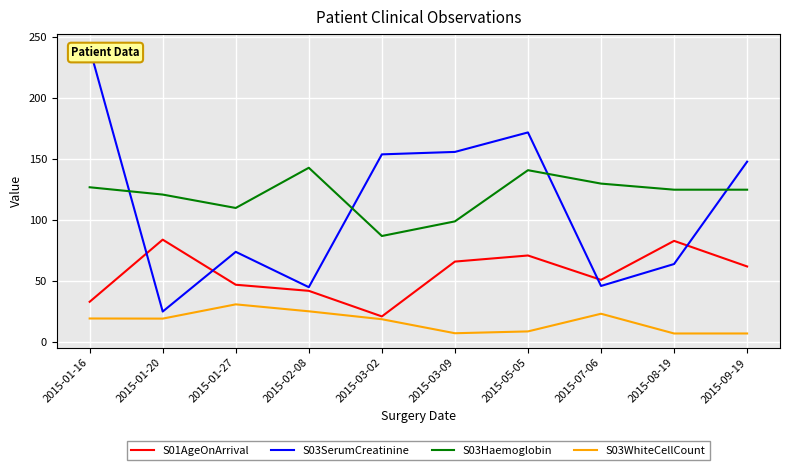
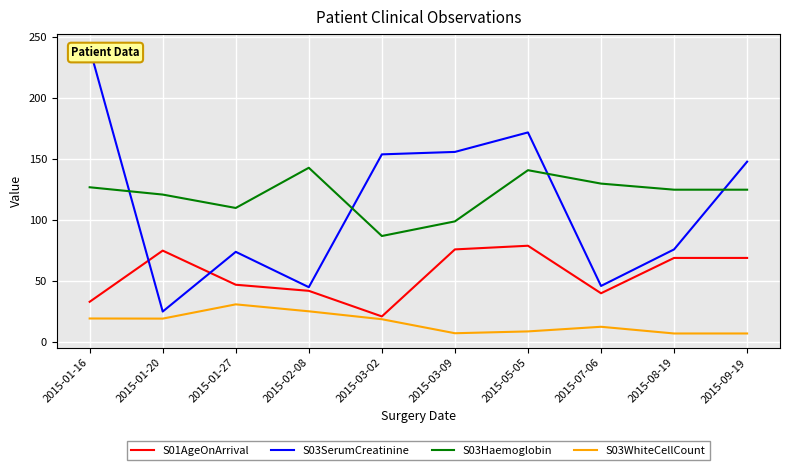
S01AgeOnArrival, 2015-01-20: 84 -> 75
S01AgeOnArrival, 2015-03-09: 66 -> 76
S01AgeOnArrival, 2015-05-05: 71 -> 79
S01AgeOnArrival, 2015-07-06: 51 -> 40
S03WhiteCellCount, 2015-07-06: 23 -> 13
S01AgeOnArrival, 2015-08-19: 83 -> 69
S03SerumCreatinine, 2015-08-19: 64 -> 76
S01AgeOnArrival, 2015-09-19: 62 -> 69
